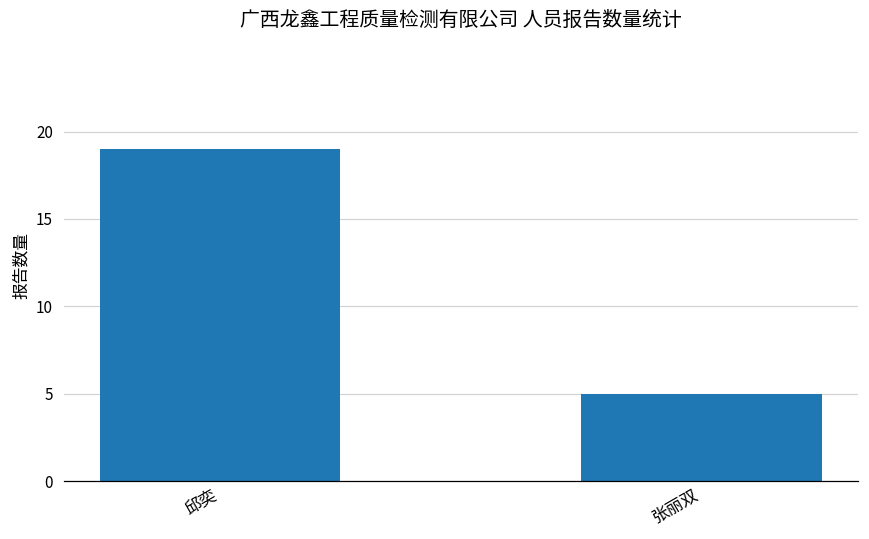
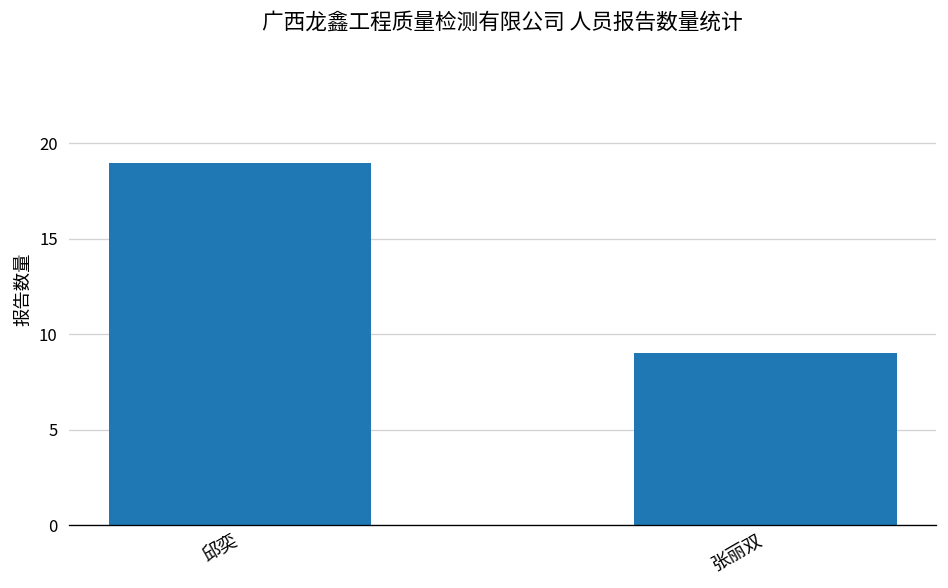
张丽双: 5 -> 9
